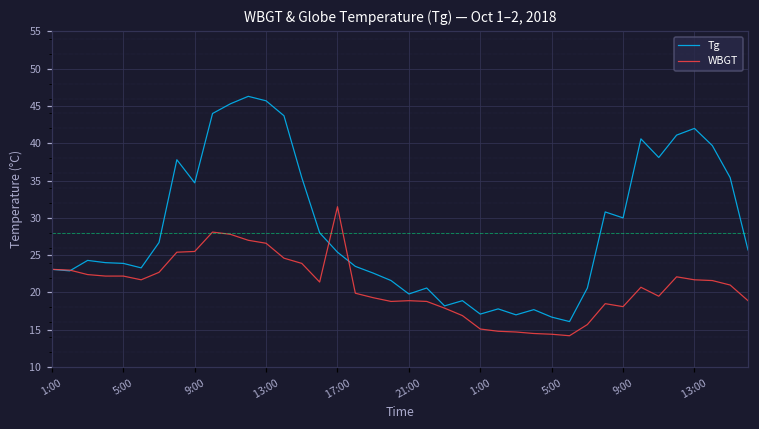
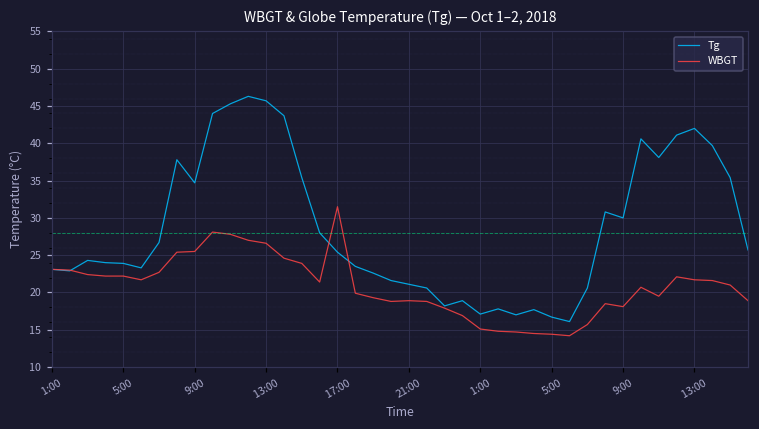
Tg, 21:00: 20 -> 21
